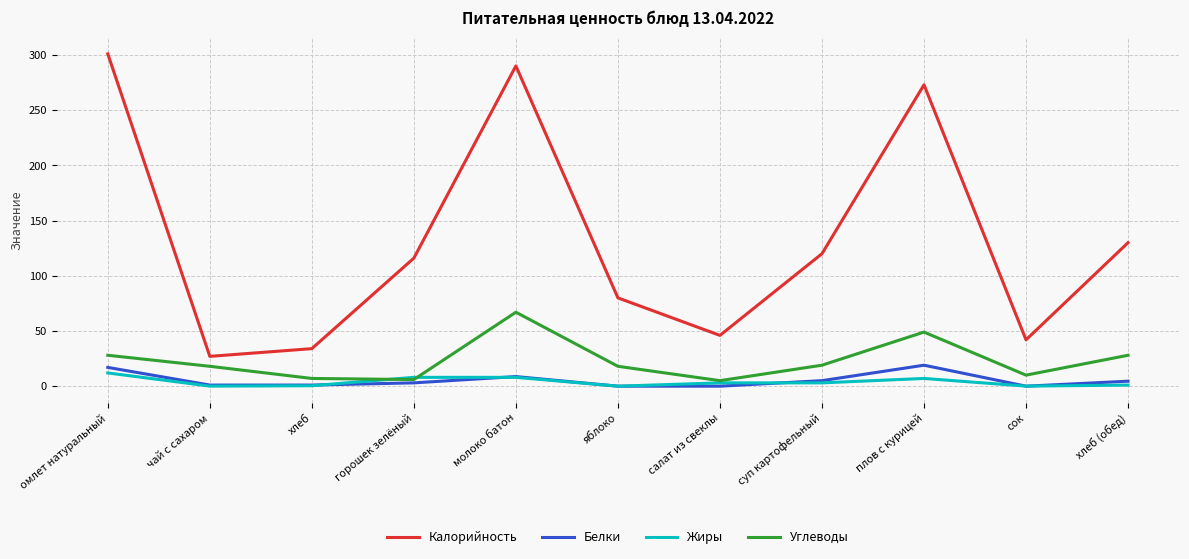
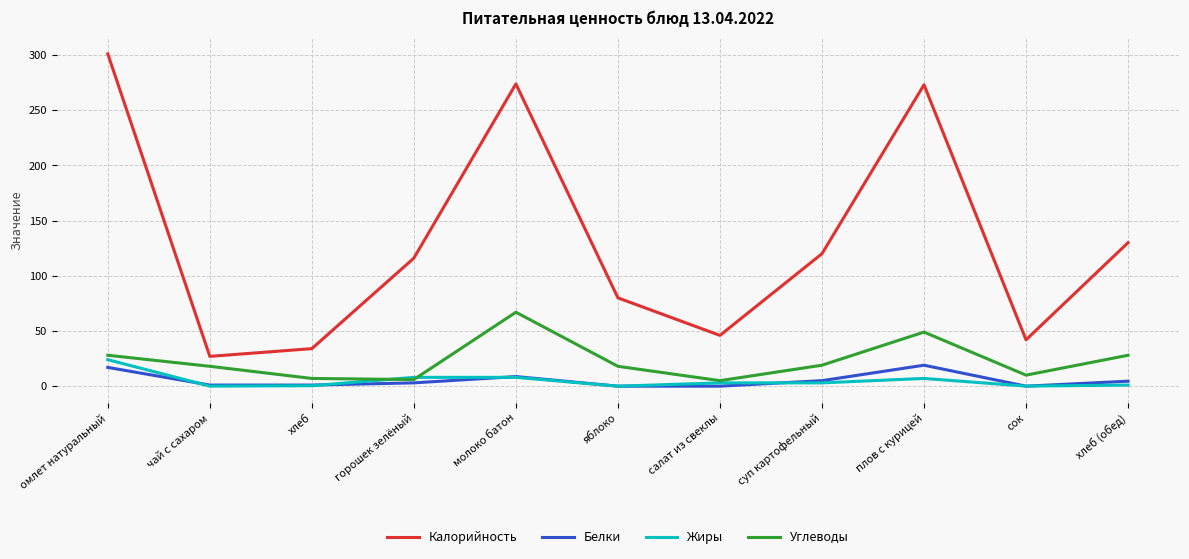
Жиры, омлет натуральный: 12 -> 24
Калорийность, молоко батон: 290 -> 274
